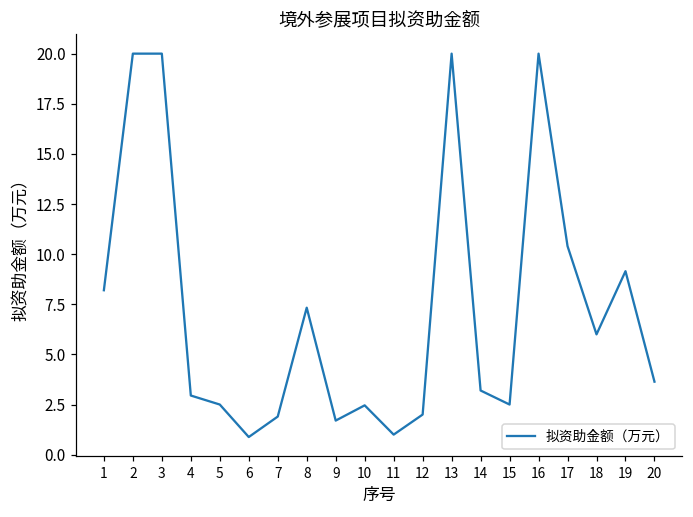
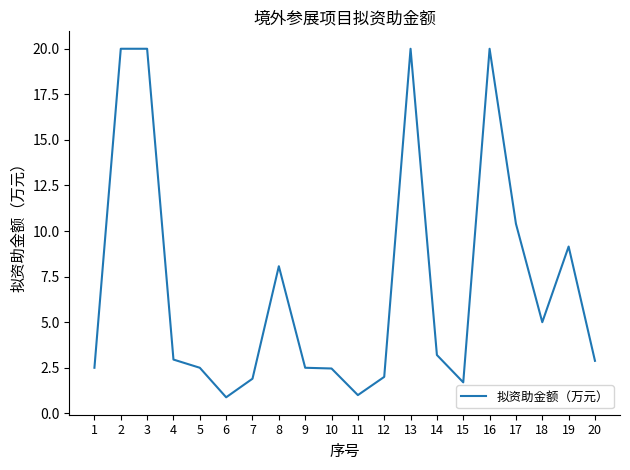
1: 8.2 -> 2.5
8: 7.3 -> 8.1
9: 1.7 -> 2.5
15: 2.5 -> 1.7
18: 6 -> 5
20: 3.6 -> 2.9
